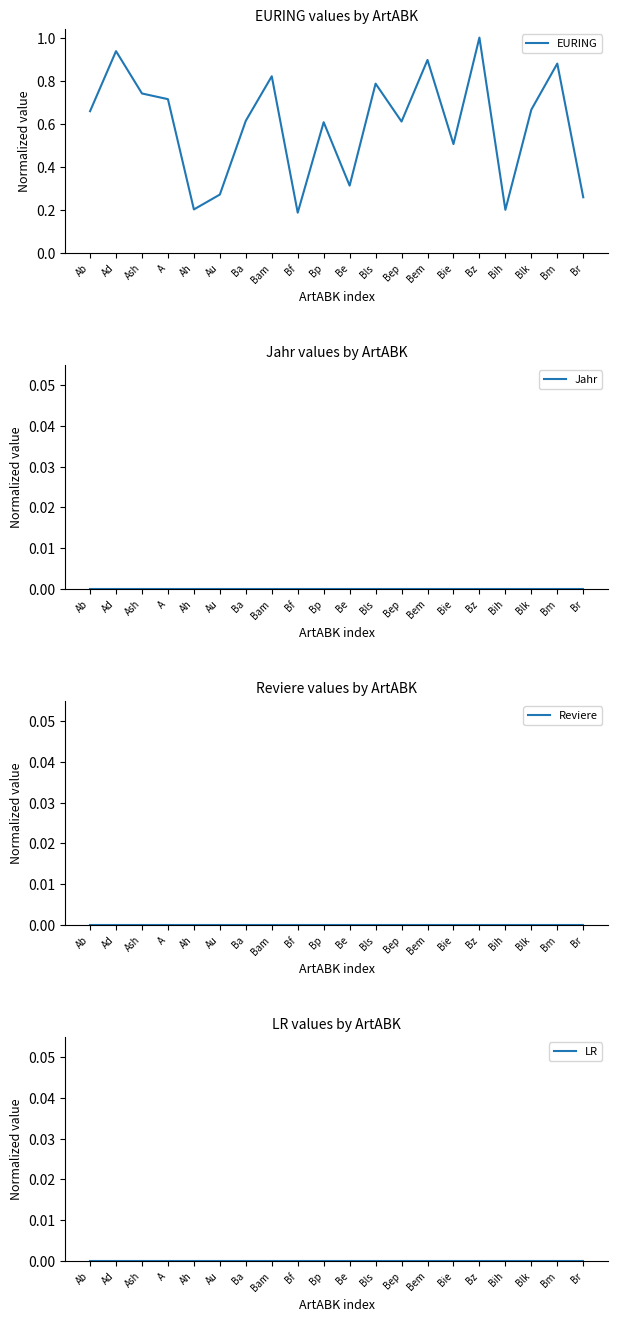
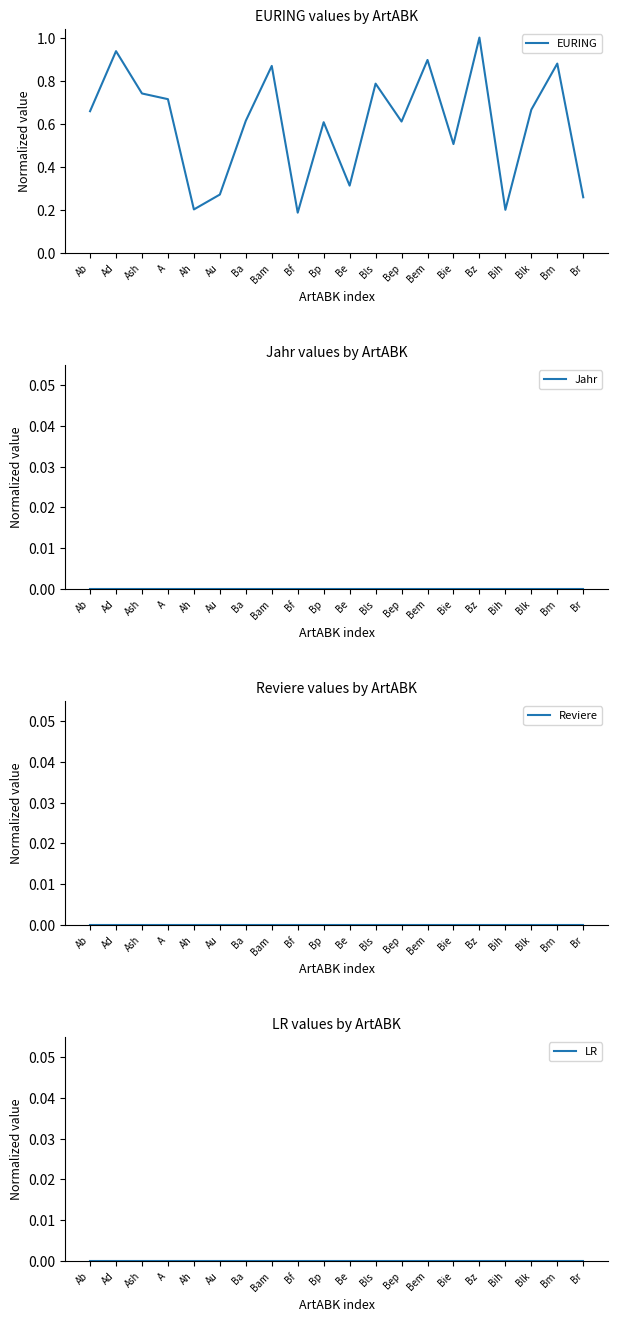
EURING values by ArtABK, Bam: 0.82 -> 0.87
